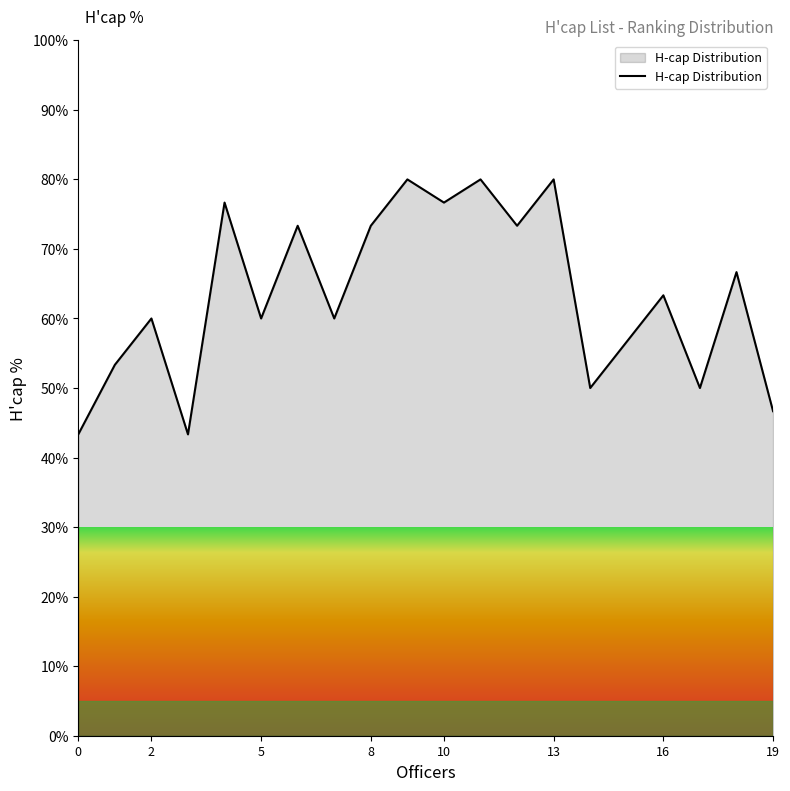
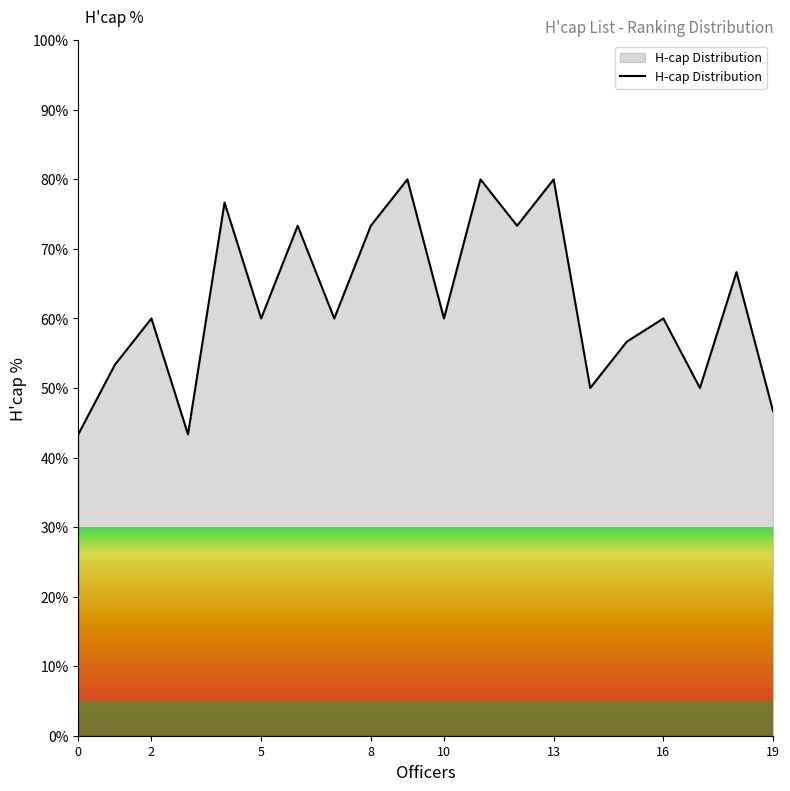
10: 77% -> 60%
16: 63% -> 60%
